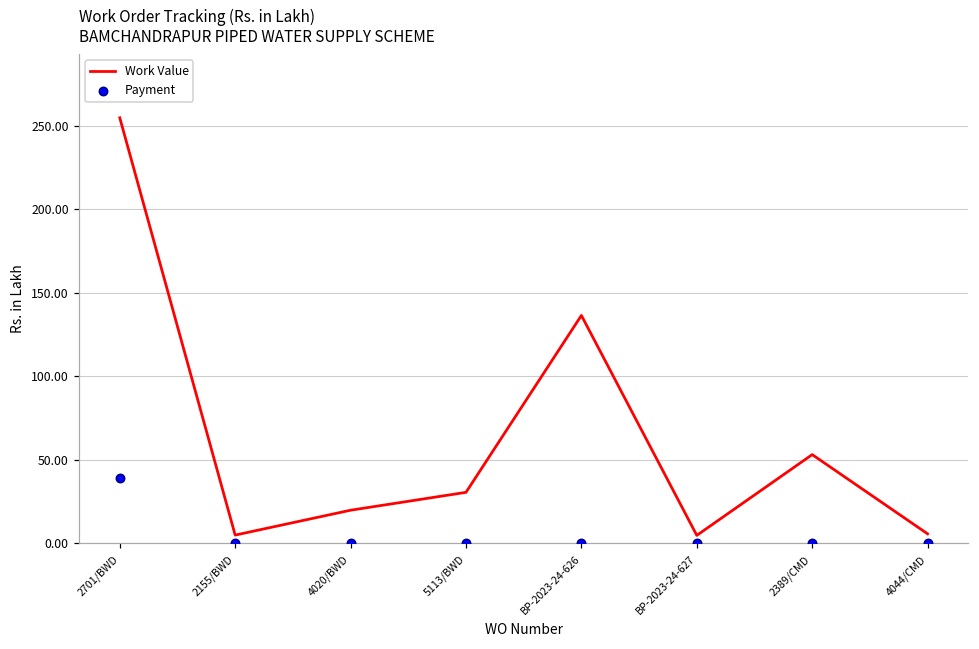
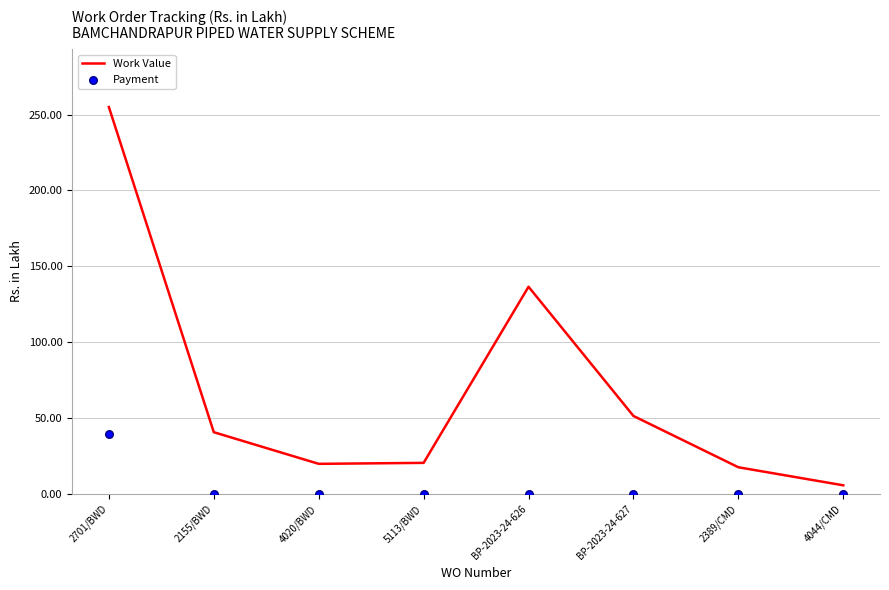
Work Value, 2155/BWD: 5 -> 41
Work Value, 5113/BWD: 31 -> 20
Work Value, BP-2023-24-627: 5 -> 51
Work Value, 2389/CMD: 53 -> 18
